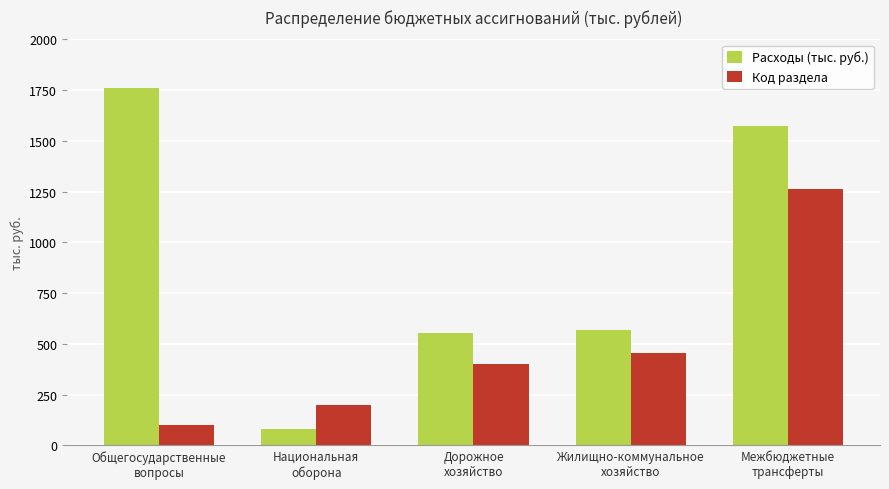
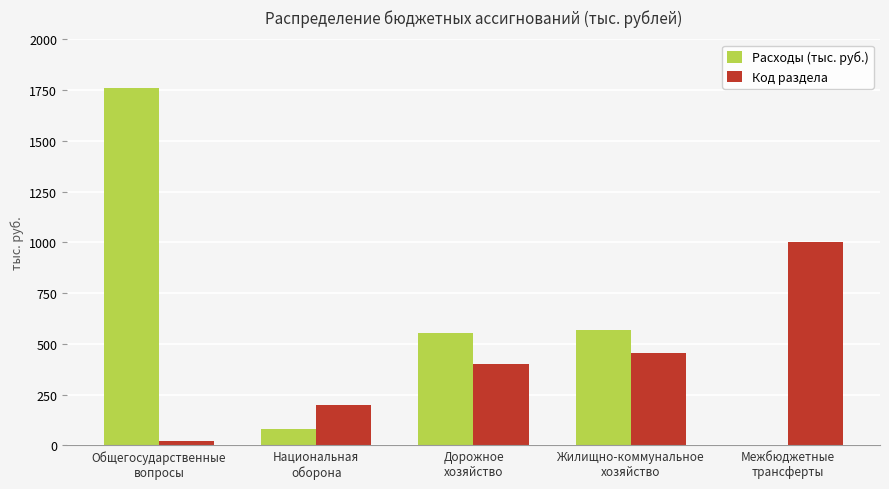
Код раздела, Общегосударственные вопросы: 100 -> 20
Расходы (тыс. руб.), Межбюджетные трансферты: 1570 -> 0
Код раздела, Межбюджетные трансферты: 1260 -> 1000
